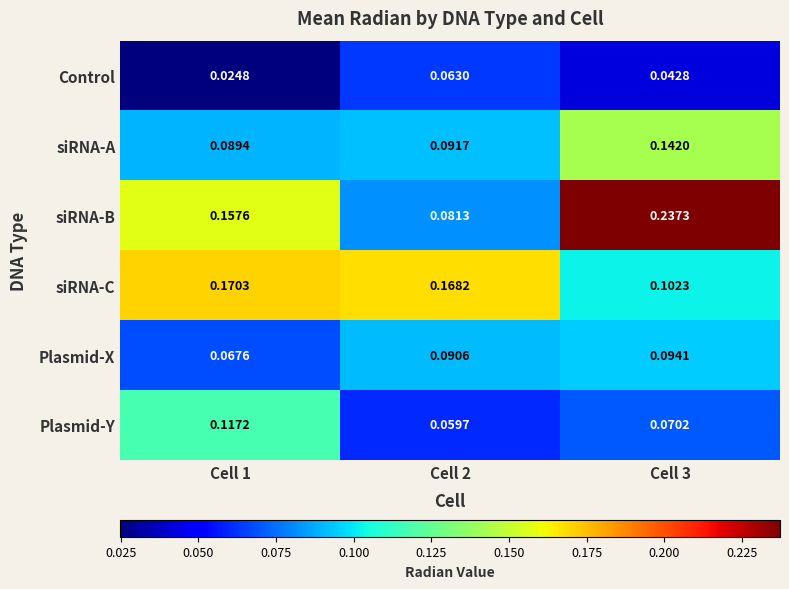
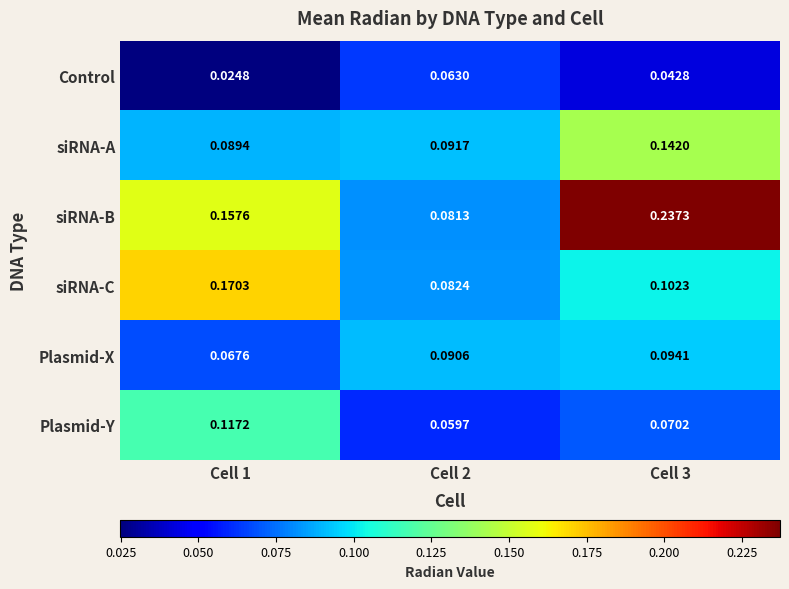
siRNA-C, Cell 2: 0.1682 -> 0.0824
